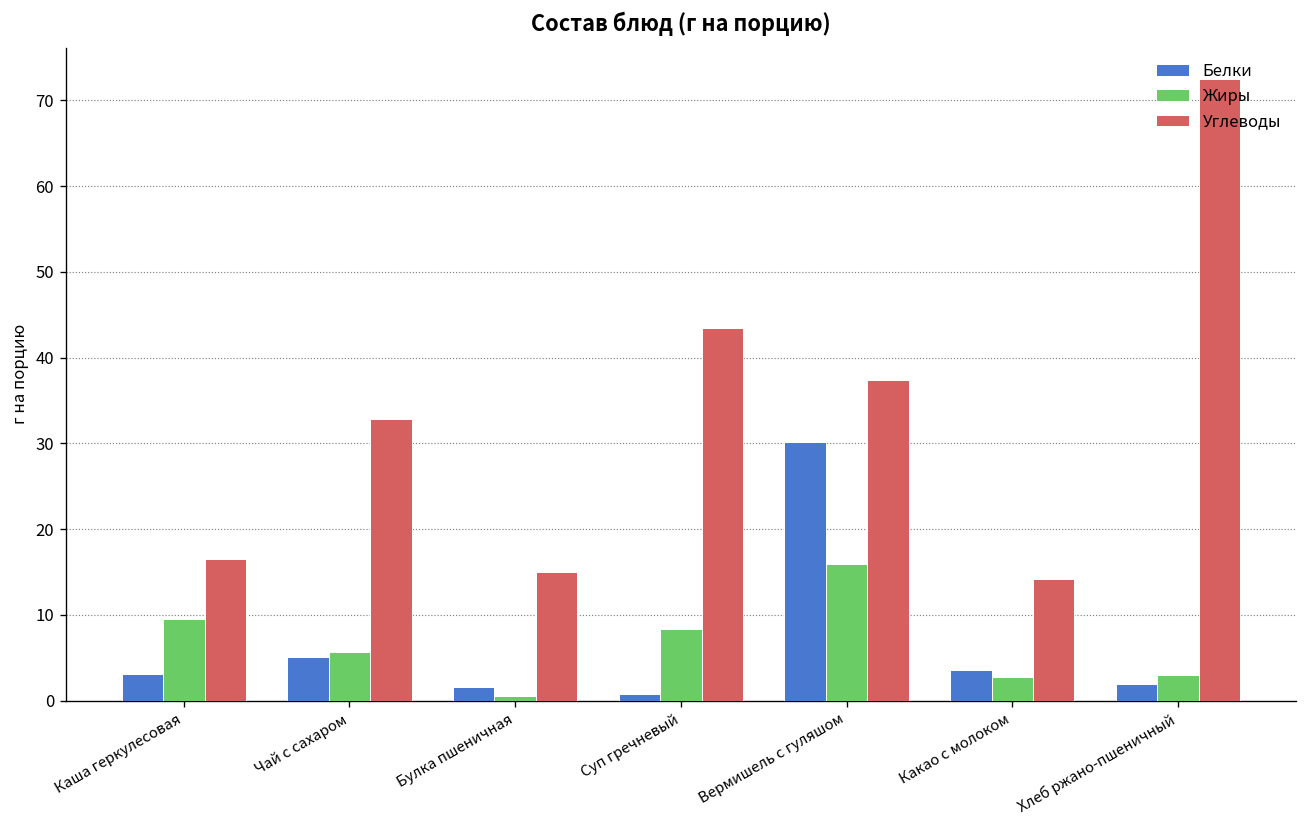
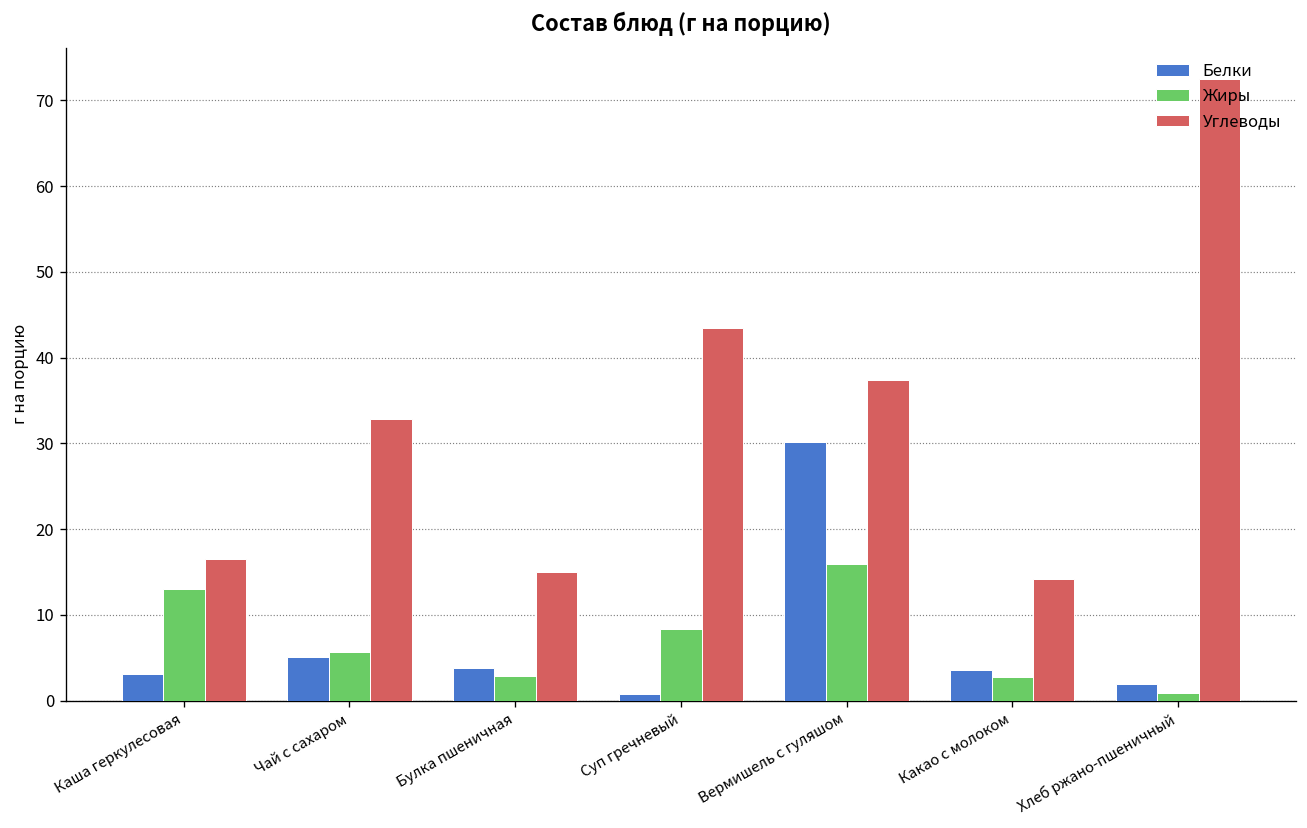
Жиры, Каша геркулесовая: 10 -> 13
Белки, Булка пшеничная: 2 -> 4
Жиры, Булка пшеничная: 1 -> 3
Жиры, Хлеб ржано-пшеничный: 3 -> 1
